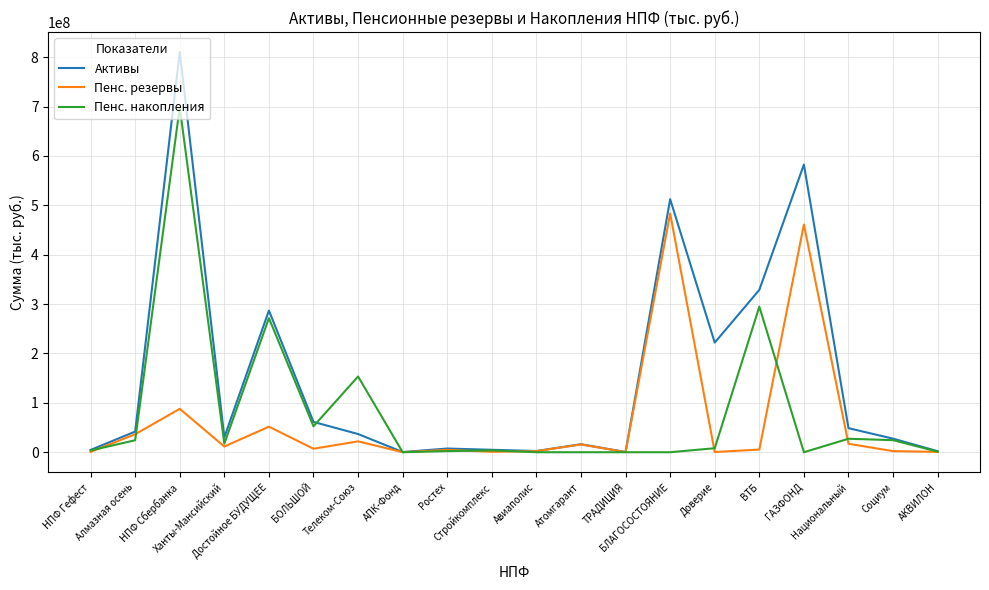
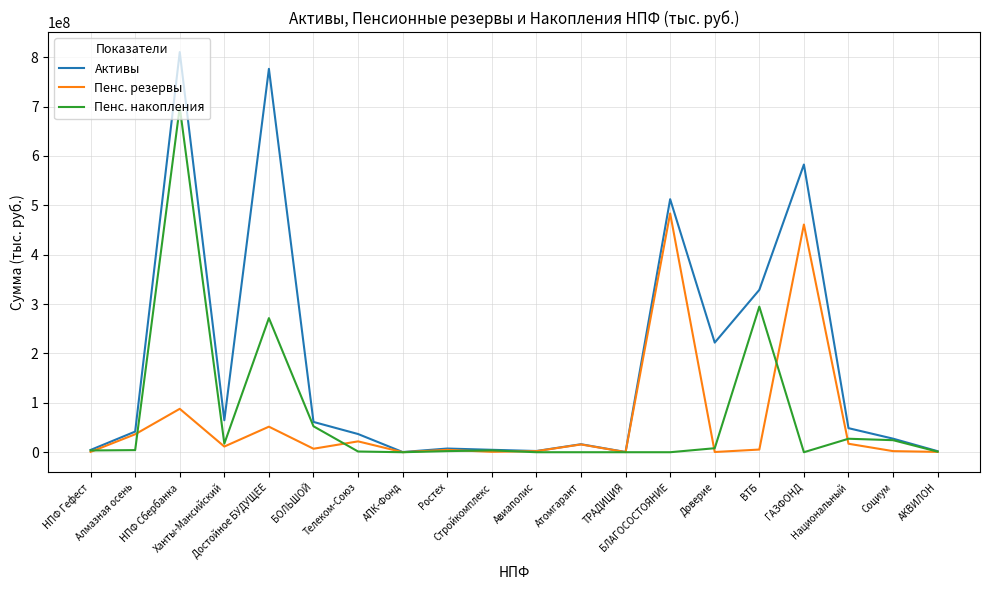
Пенс. накопления, Алмазная осень: 20000000 -> 0
Активы, Ханты-Мансийский: 30000000 -> 60000000
Активы, Достойное БУДУЩЕЕ: 290000000 -> 780000000
Пенс. накопления, Телеком-Союз: 150000000 -> 0
